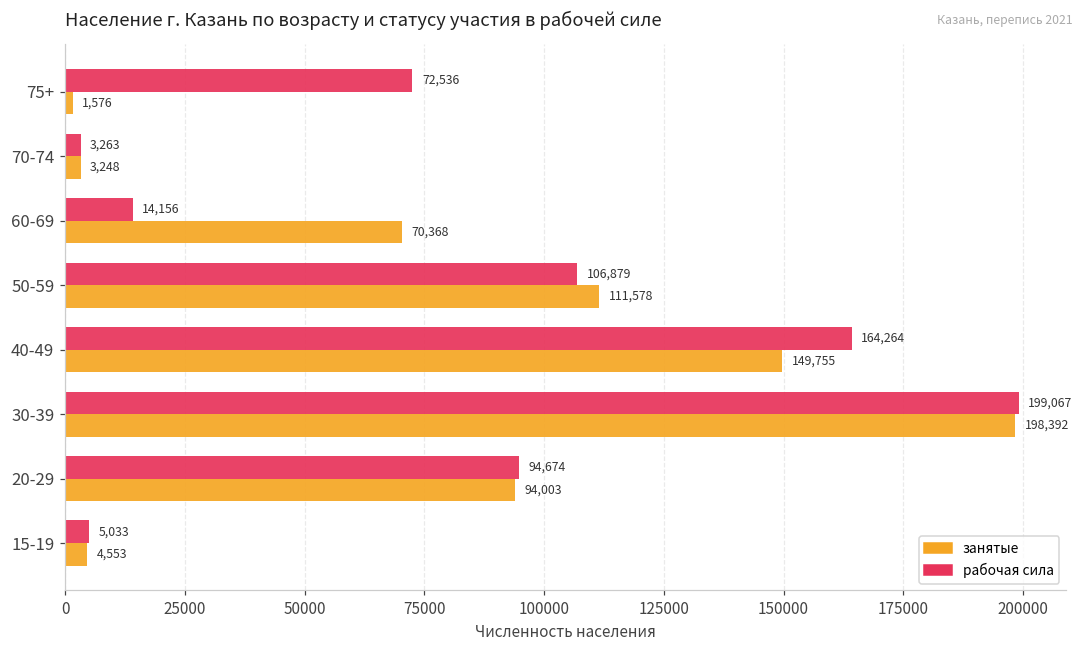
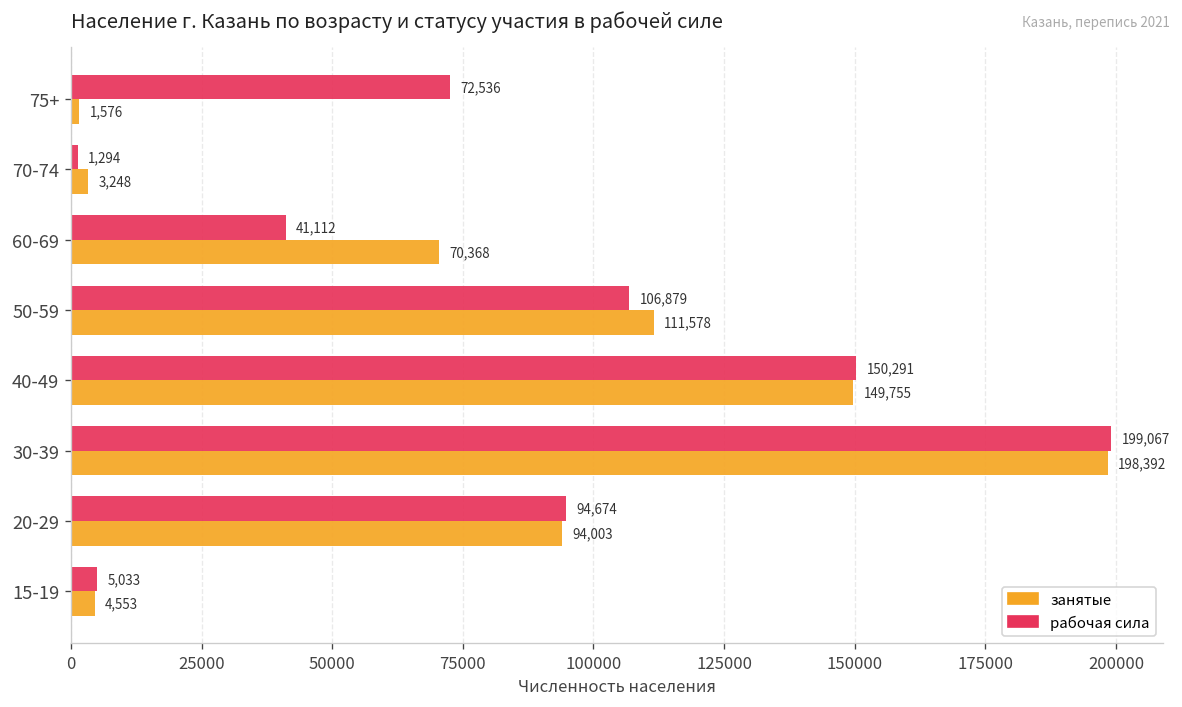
рабочая сила, 70-74: 3,263 -> 1,294
рабочая сила, 60-69: 14,156 -> 41,112
рабочая сила, 40-49: 164,264 -> 150,291
